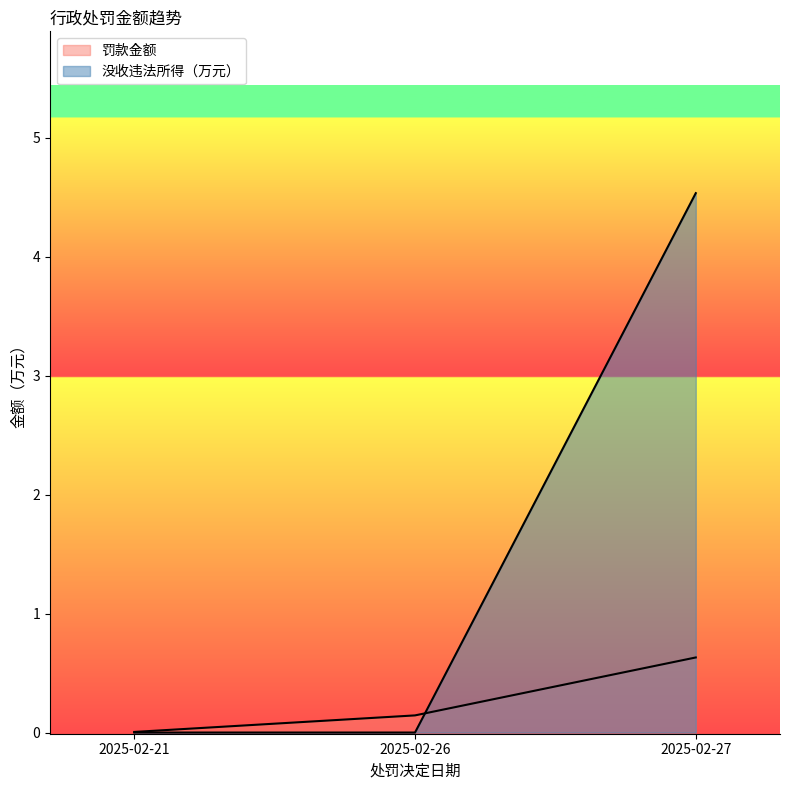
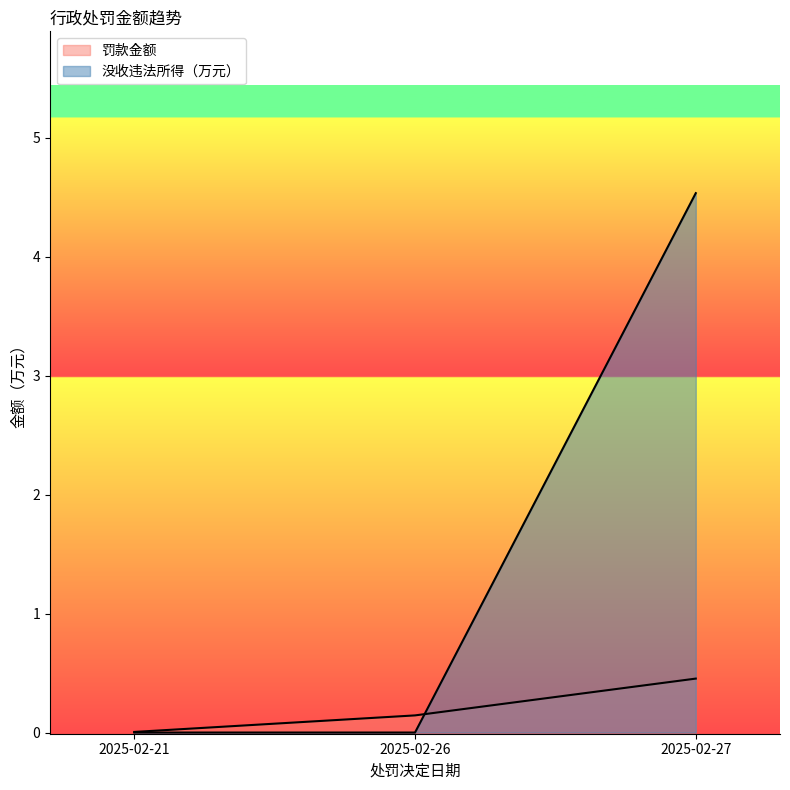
罚款金额, 2025-02-27: 0.63 -> 0.45
